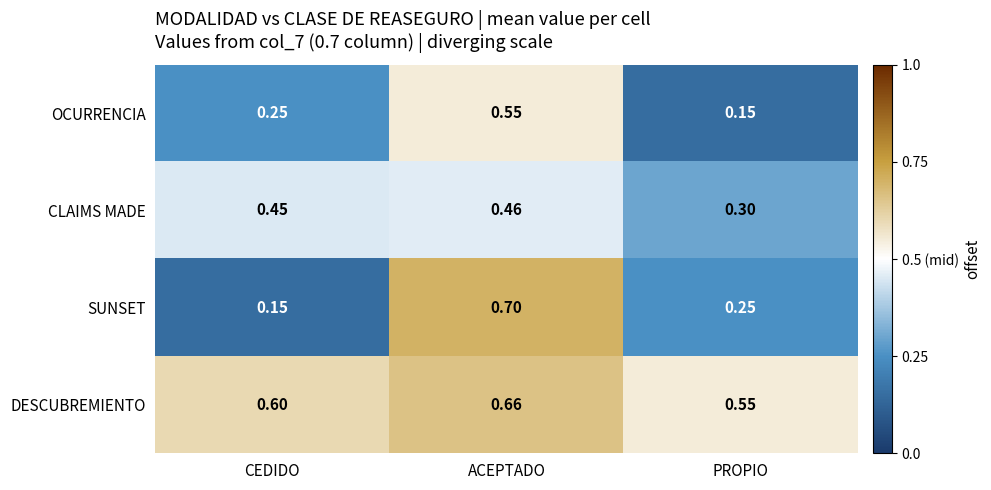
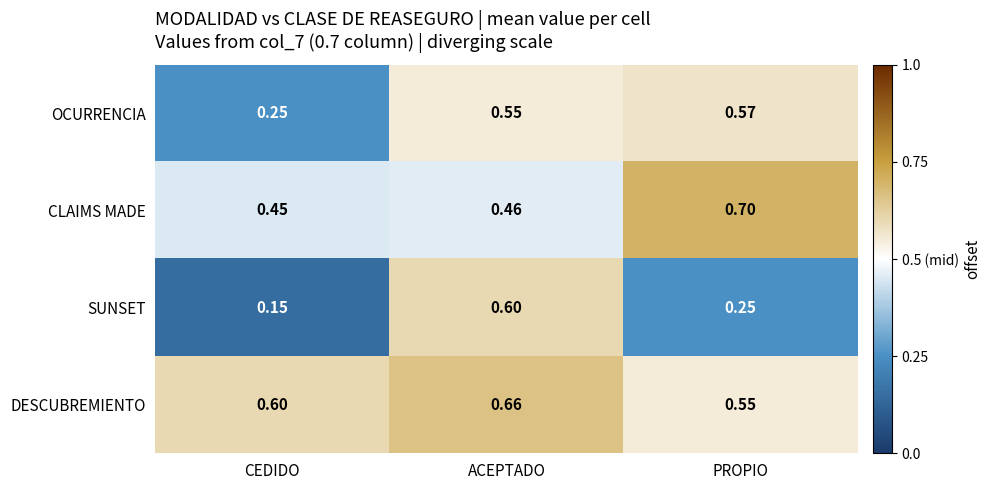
OCURRENCIA, PROPIO: 0.15 -> 0.57
CLAIMS MADE, PROPIO: 0.30 -> 0.70
SUNSET, ACEPTADO: 0.70 -> 0.60
